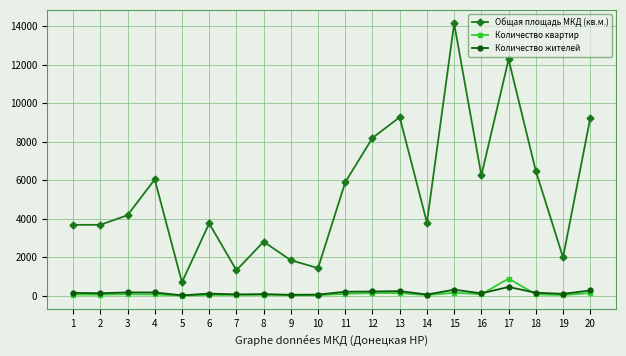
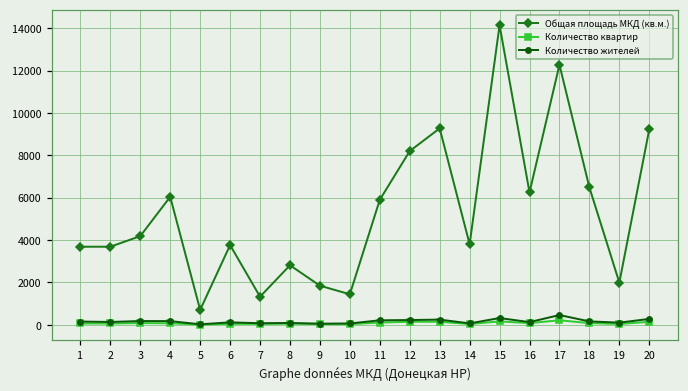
Количество квартир, 17: 900 -> 200
